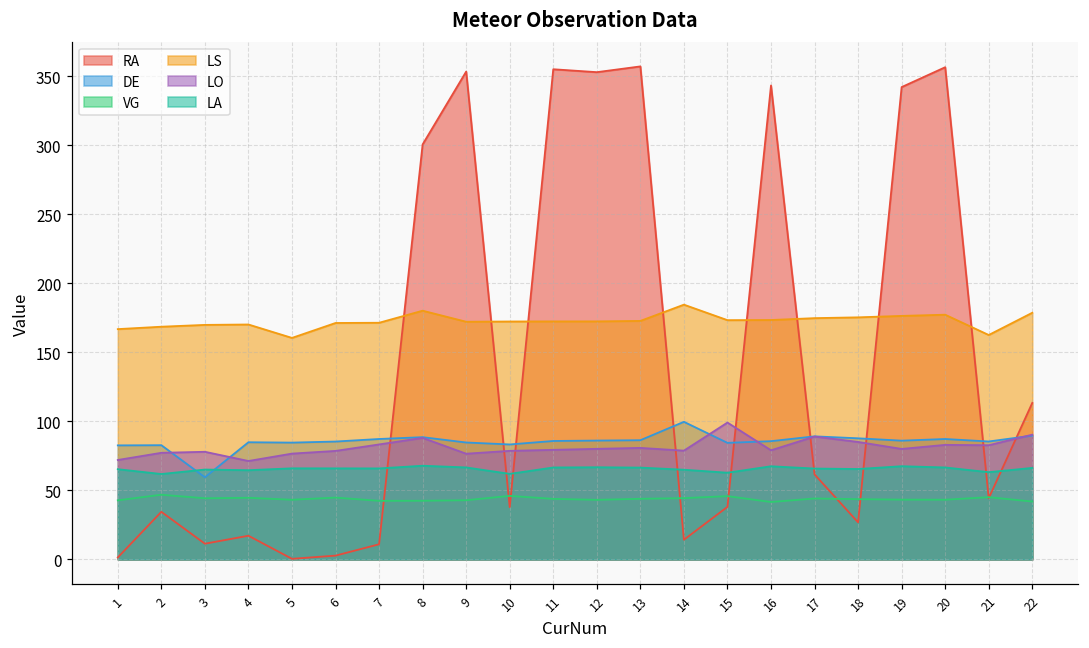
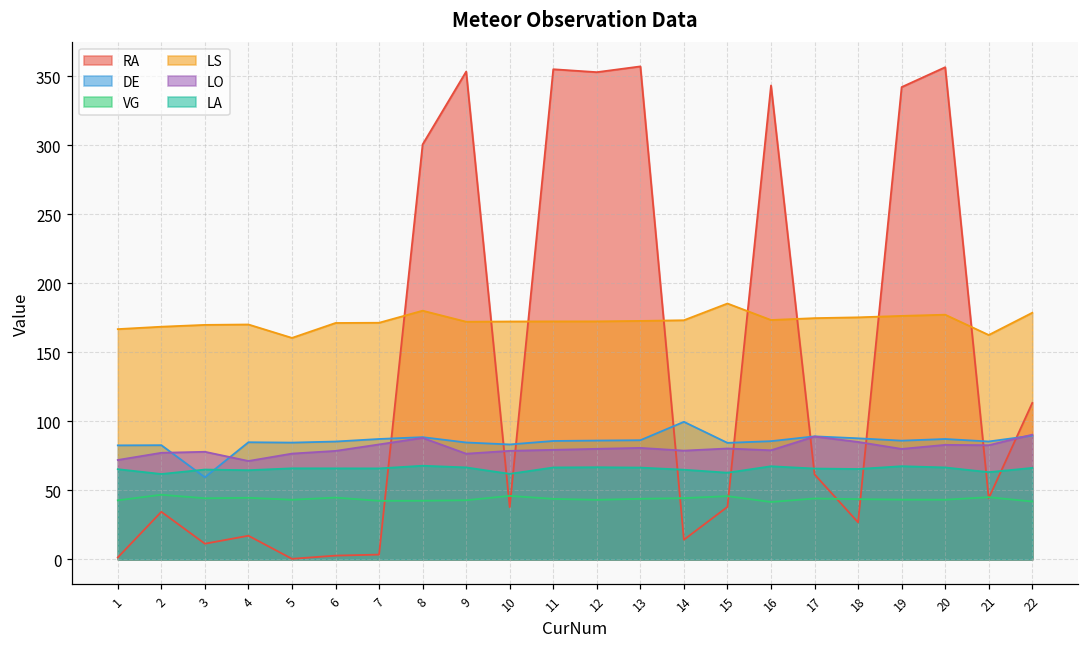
RA, 7: 11 -> 3
LS, 14: 185 -> 173
LS, 15: 173 -> 185
LO, 15: 99 -> 80
